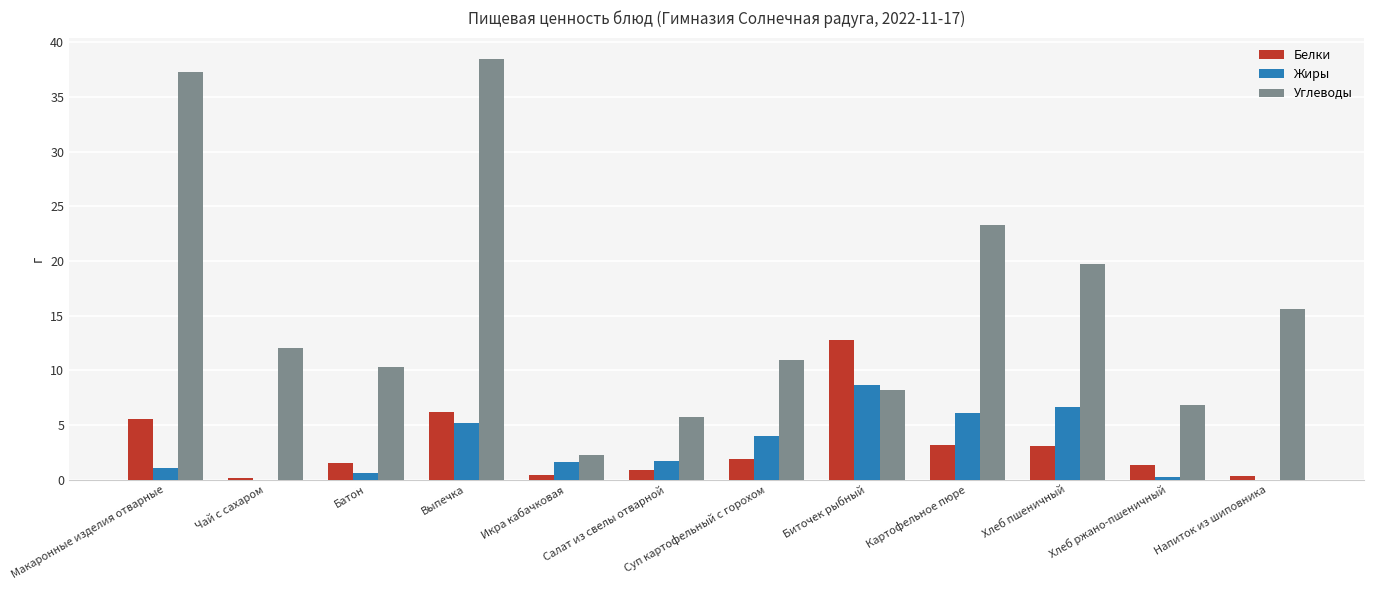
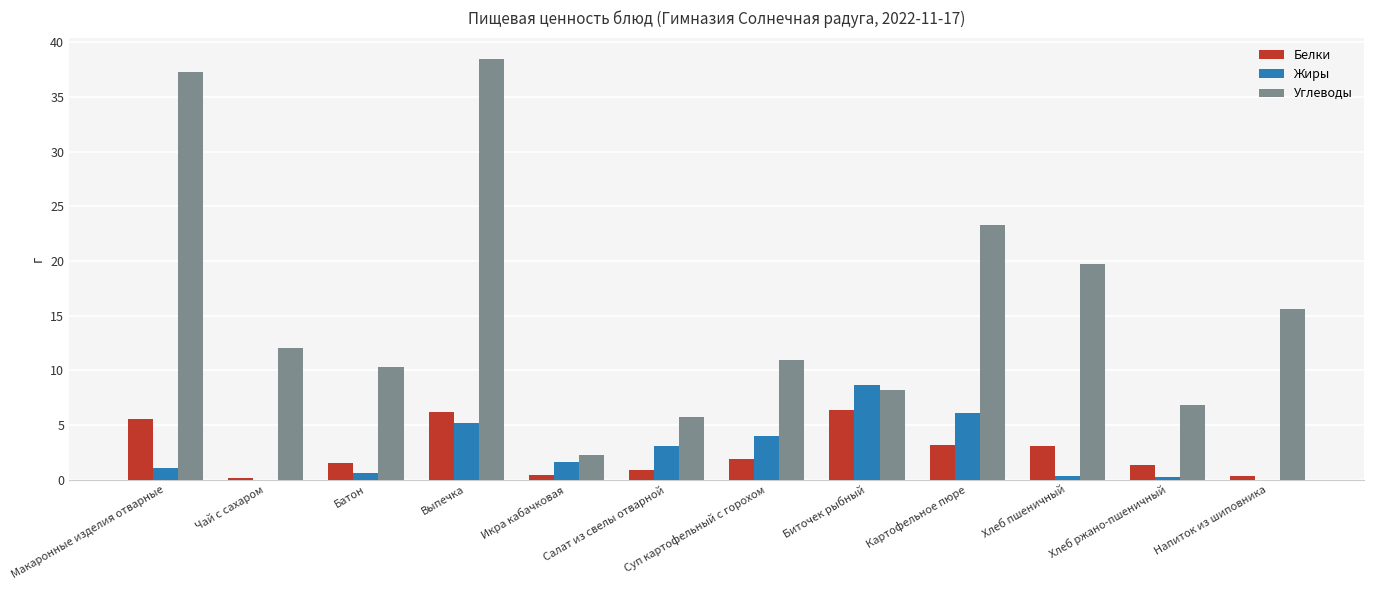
Жиры, Салат из свелы отварной: 1.7 -> 3.1
Белки, Биточек рыбный: 12.8 -> 6.3
Жиры, Хлеб пшеничный: 6.6 -> 0.3
